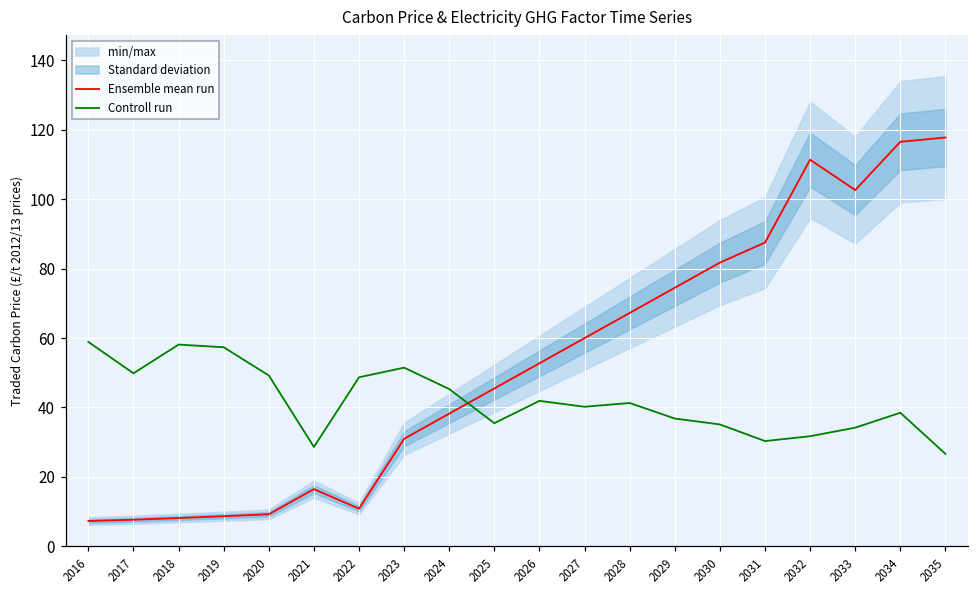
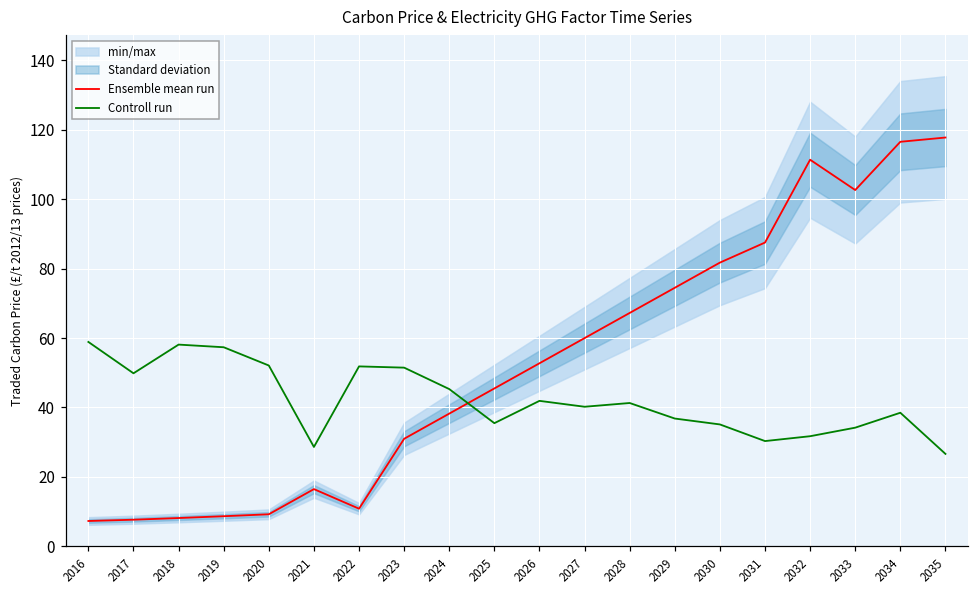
Controll run, 2020: 49 -> 52
Controll run, 2022: 49 -> 52
